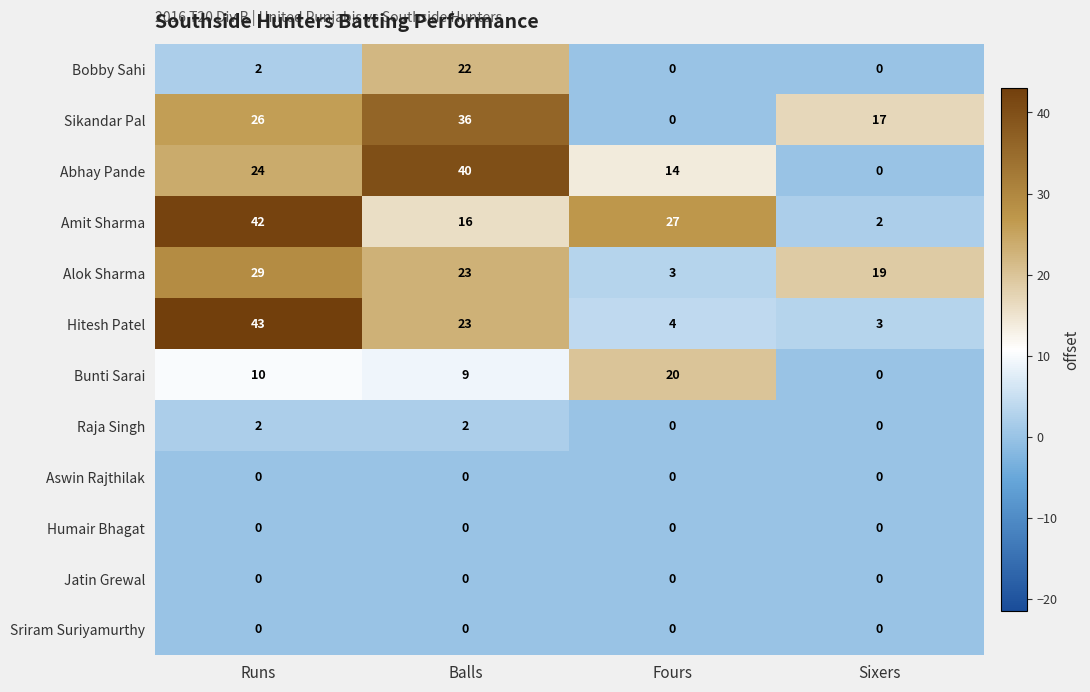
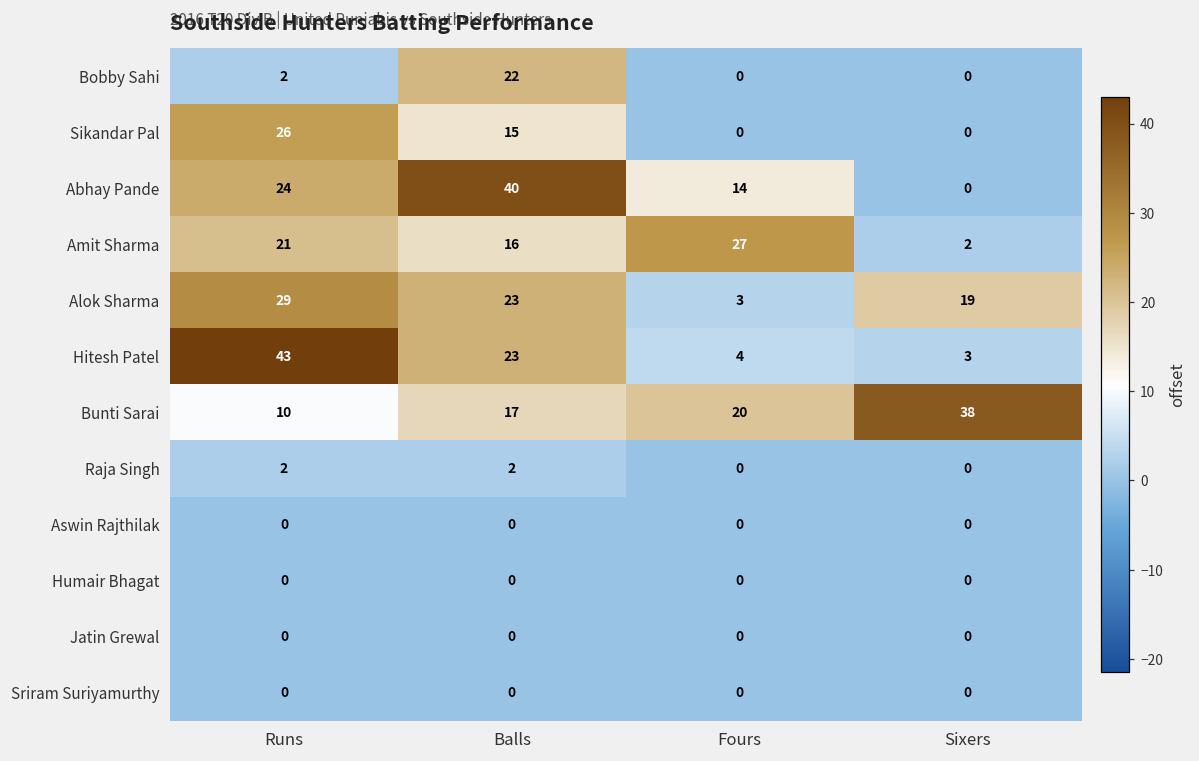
Sikandar Pal, Balls: 36 -> 15
Sikandar Pal, Sixers: 17 -> 0
Amit Sharma, Runs: 42 -> 21
Bunti Sarai, Balls: 9 -> 17
Bunti Sarai, Sixers: 0 -> 38
